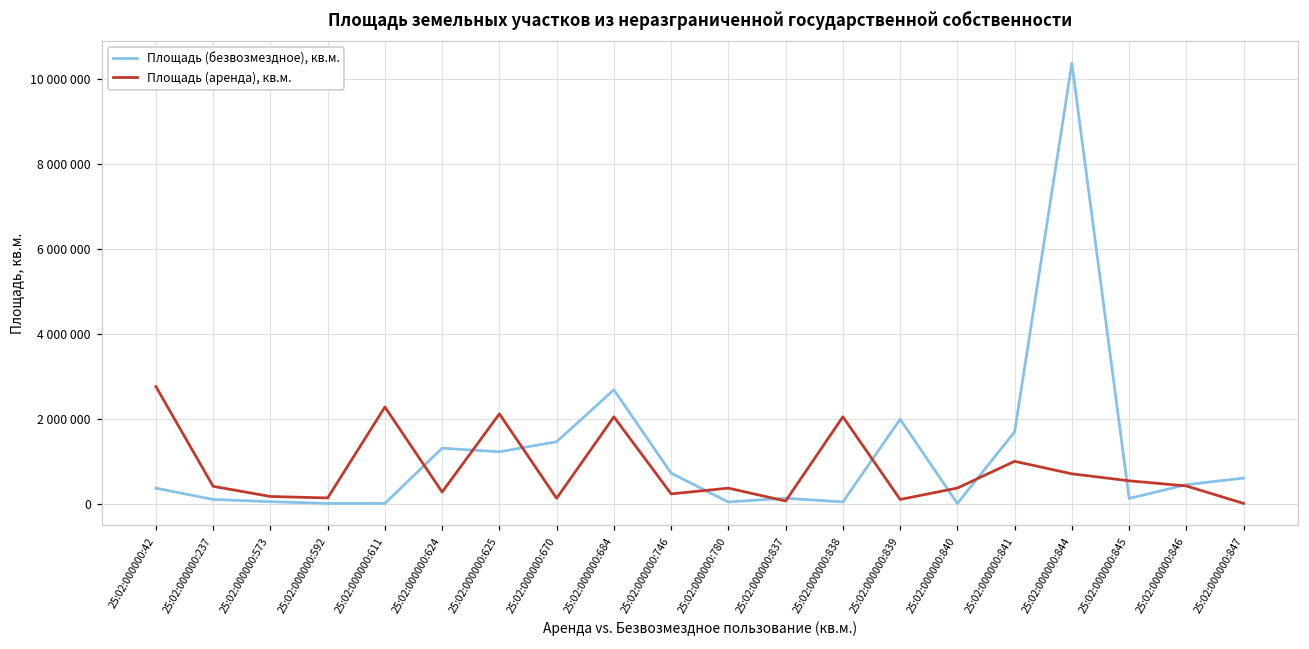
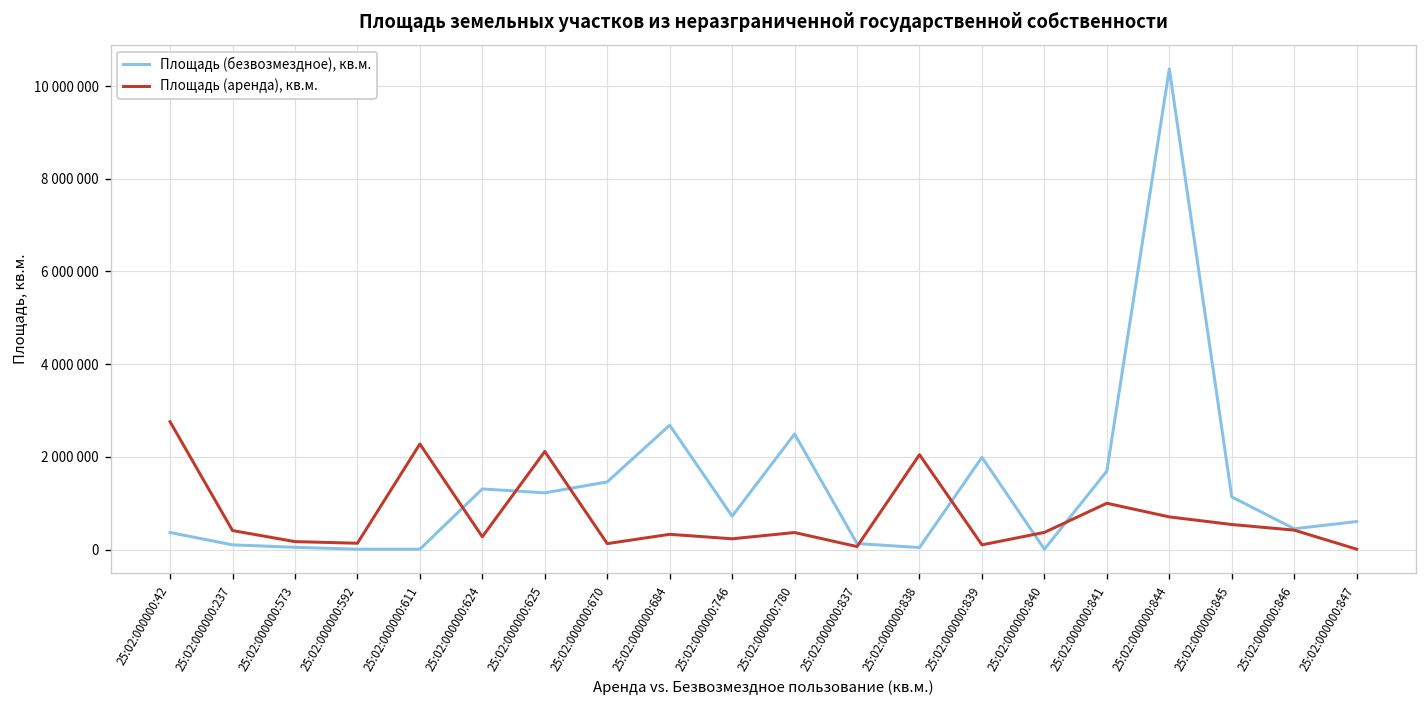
Площадь (аренда), кв.м., 25:02:000000:684: 2000000 -> 300000
Площадь (безвозмездное), кв.м., 25:02:000000:780: 0 -> 2500000
Площадь (безвозмездное), кв.м., 25:02:000000:845: 100000 -> 1100000
